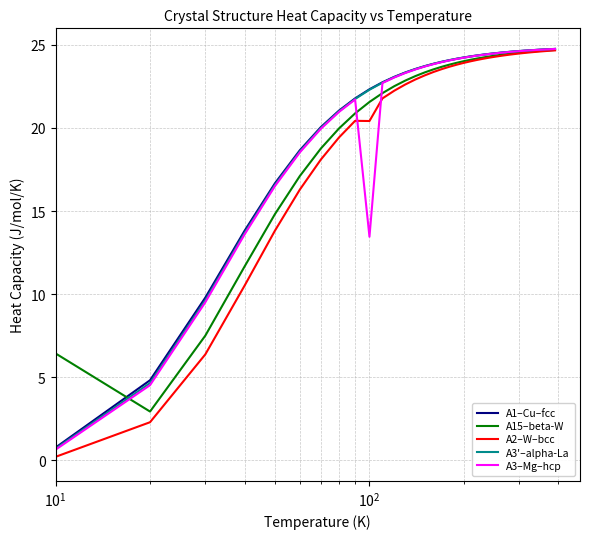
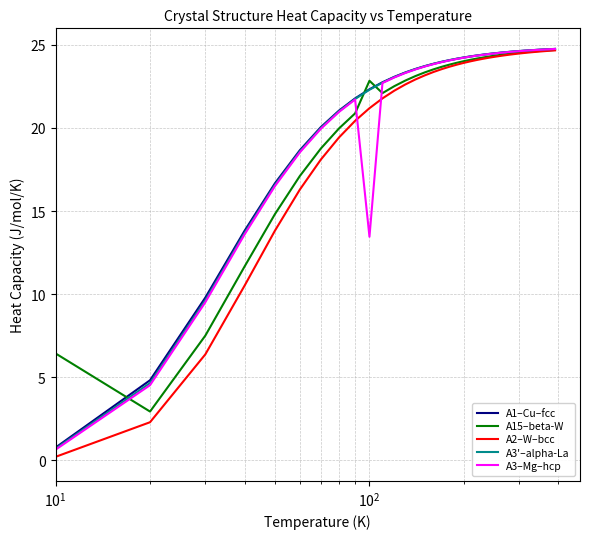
A15–beta-W, 10^2: 21.6 -> 22.8
A2–W–bcc, 10^2: 20.4 -> 21.2
